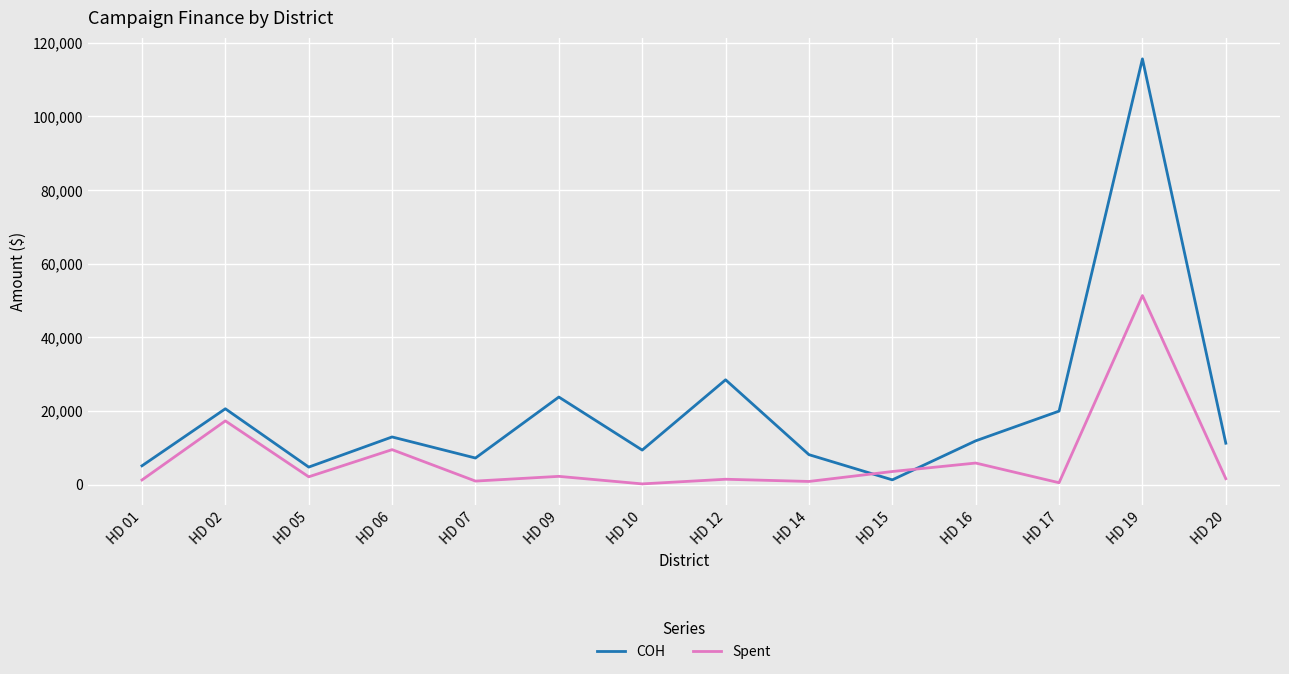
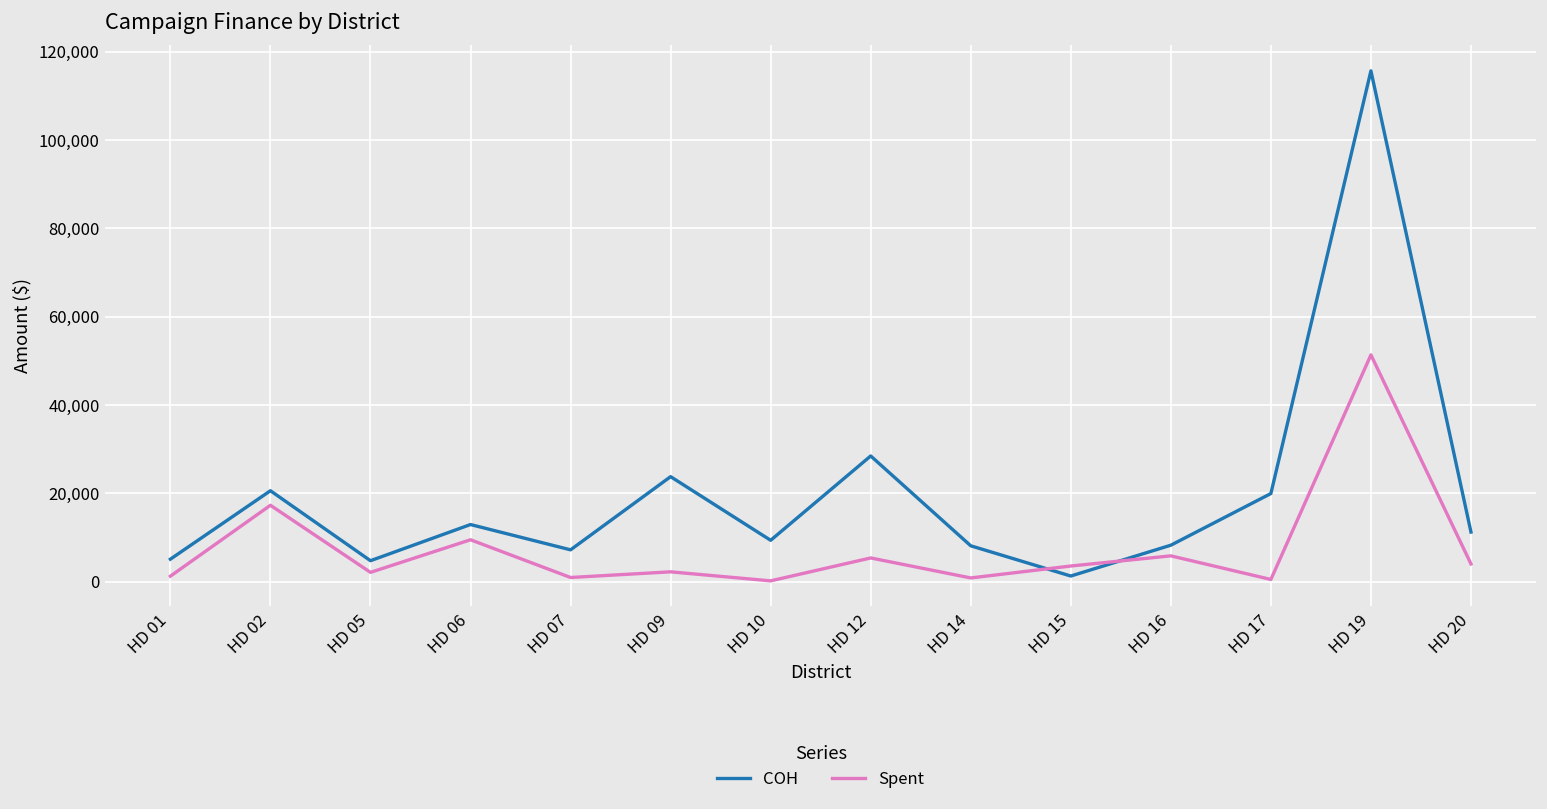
Spent, HD 12: 1,000 -> 5,000
COH, HD 16: 12,000 -> 8,000
Spent, HD 20: 2,000 -> 4,000
